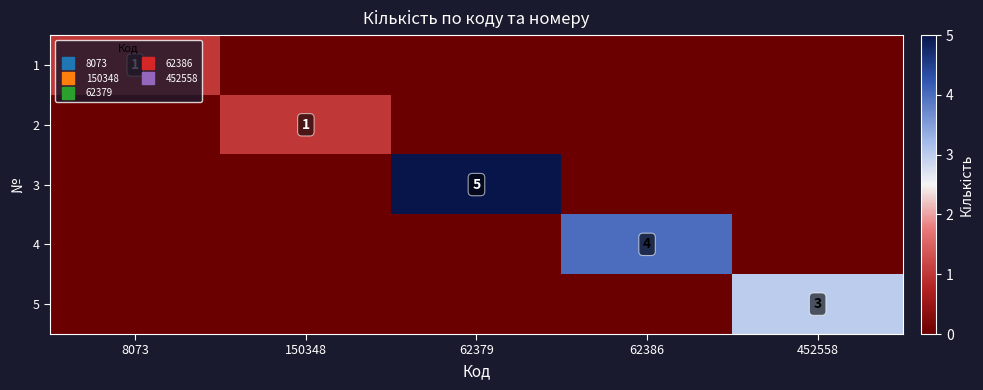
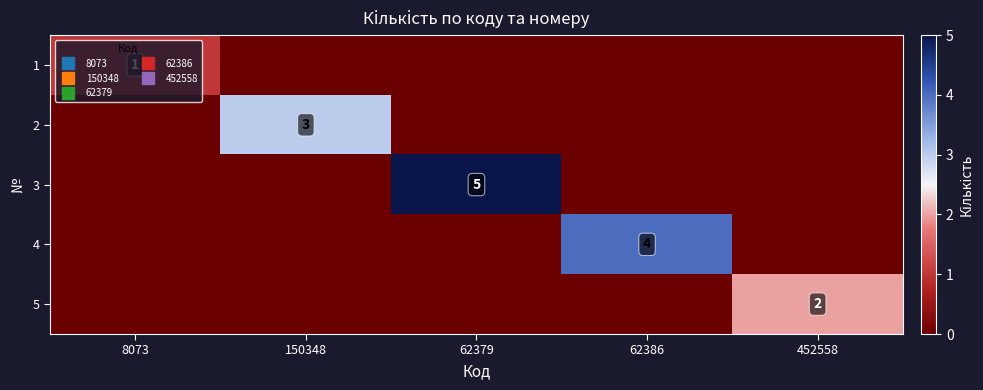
2, 150348: 1 -> 3
5, 452558: 3 -> 2
